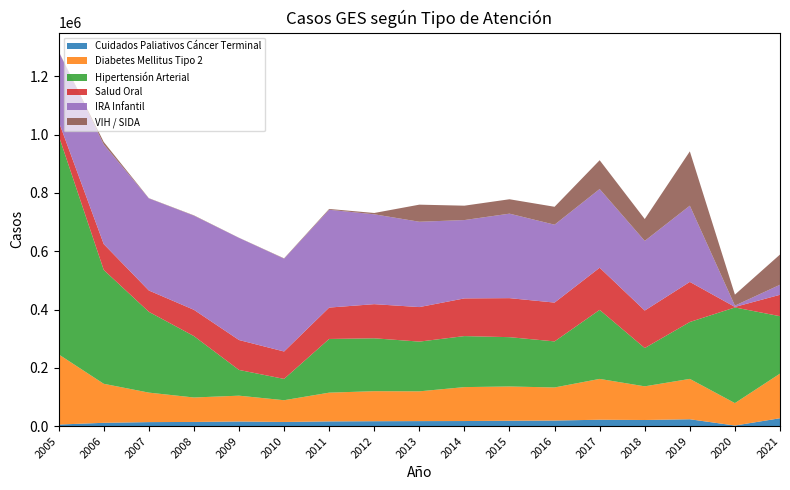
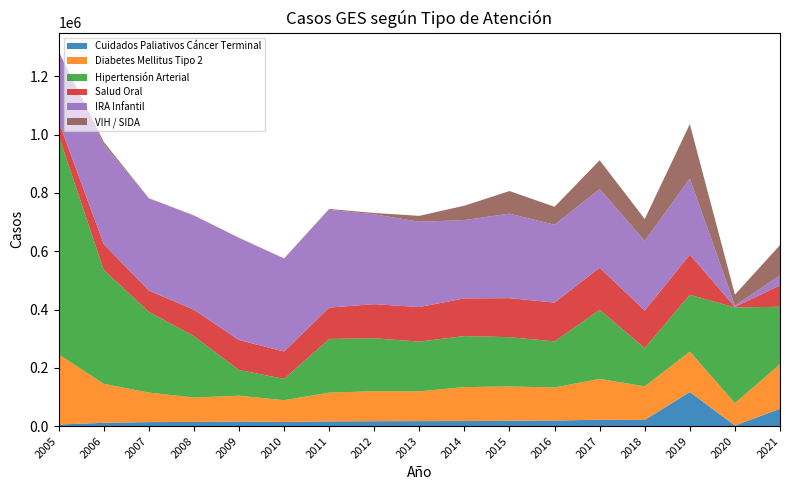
VIH / SIDA, 2013: 60000 -> 20000
VIH / SIDA, 2015: 50000 -> 80000
Cuidados Paliativos Cáncer Terminal, 2019: 20000 -> 120000
Cuidados Paliativos Cáncer Terminal, 2021: 30000 -> 60000
